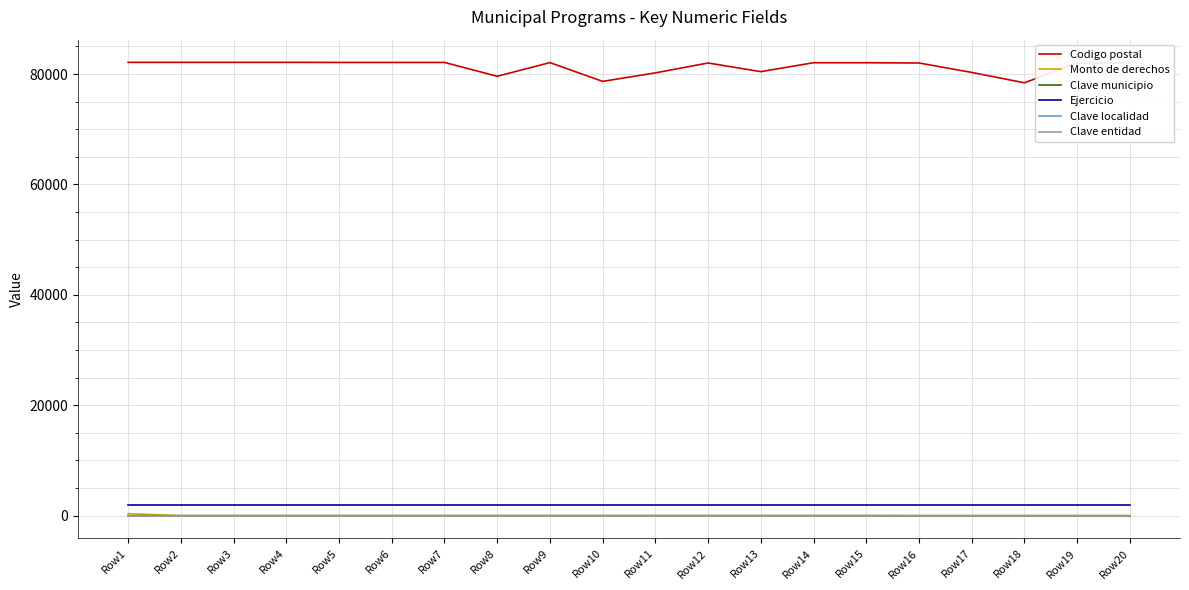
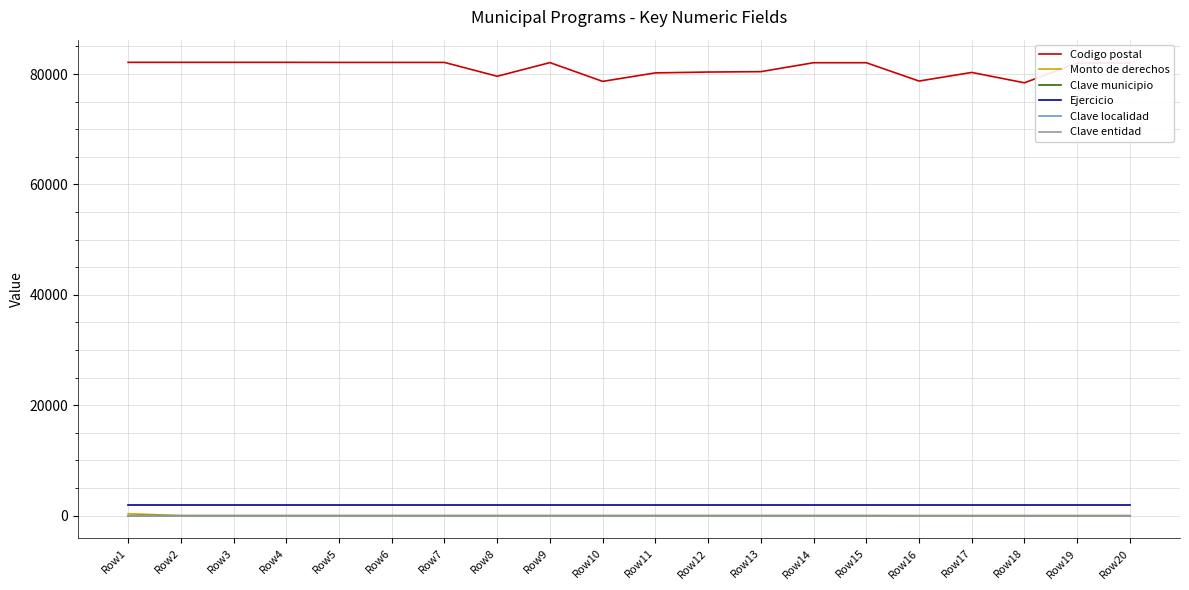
Codigo postal, Row12: 82000 -> 80000
Codigo postal, Row16: 82000 -> 79000
